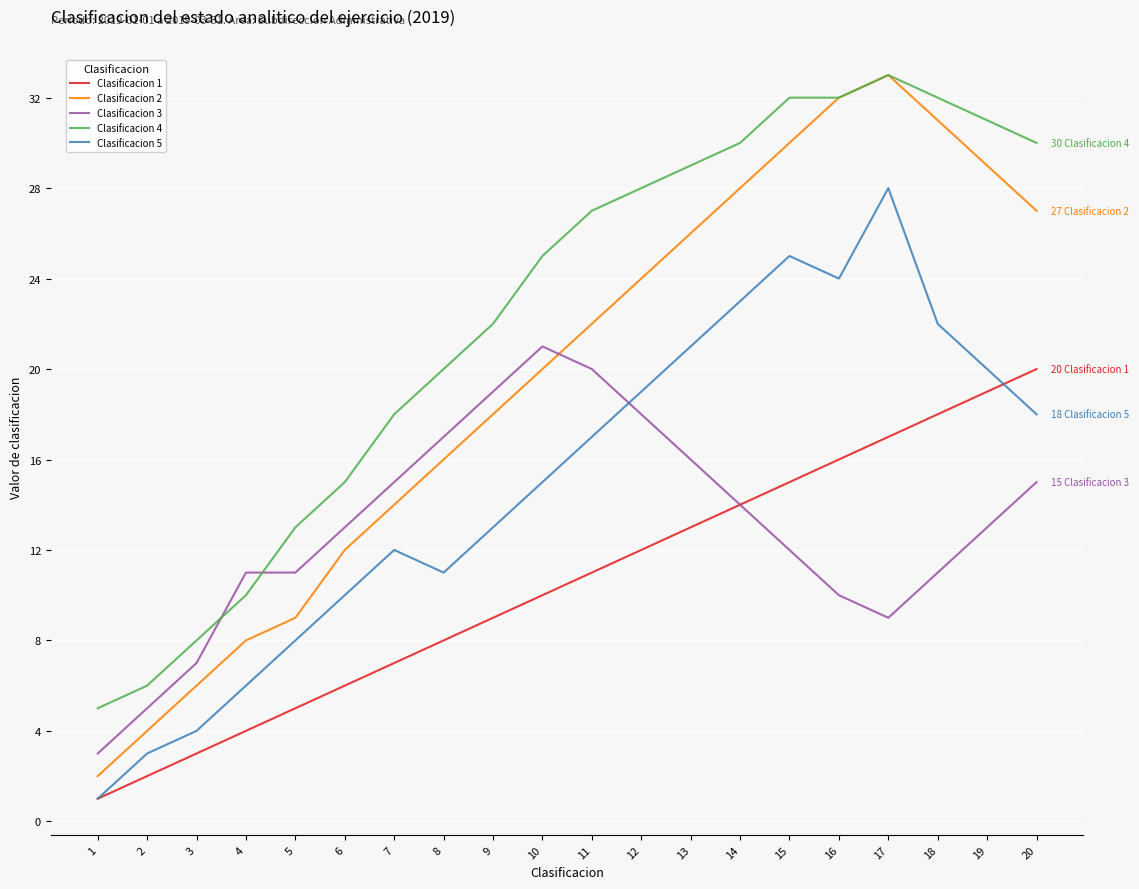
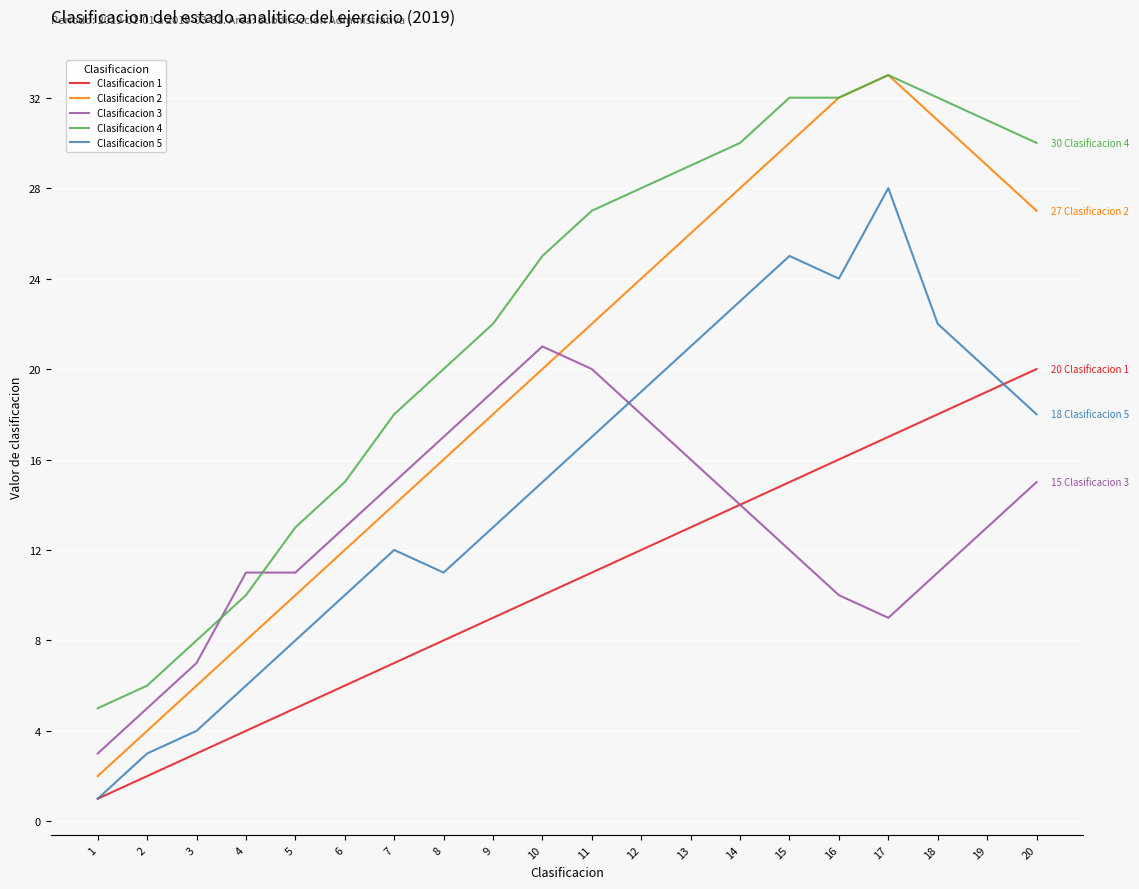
Clasificacion 2, 5: 9 -> 10
